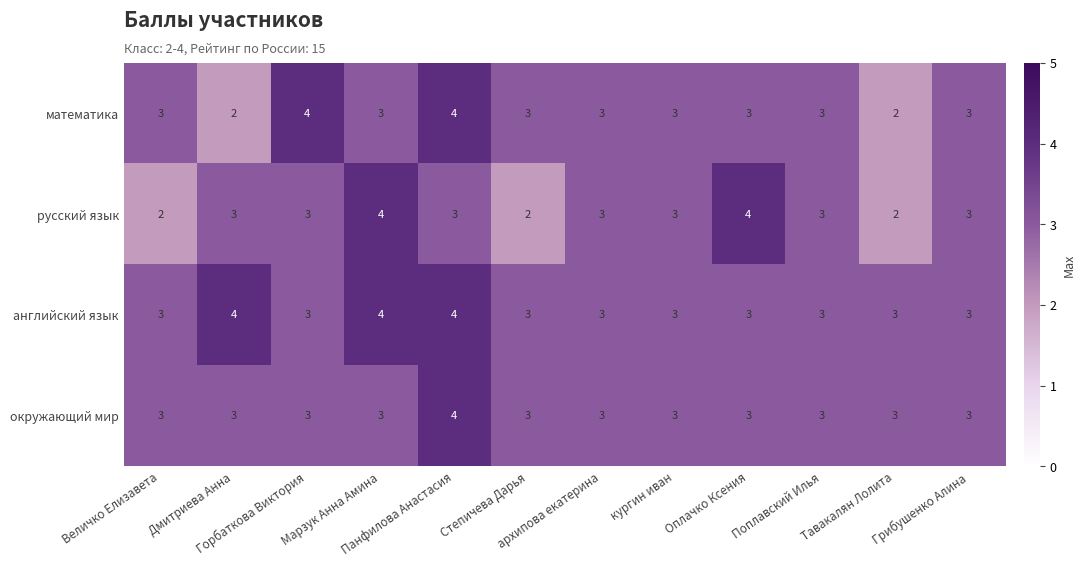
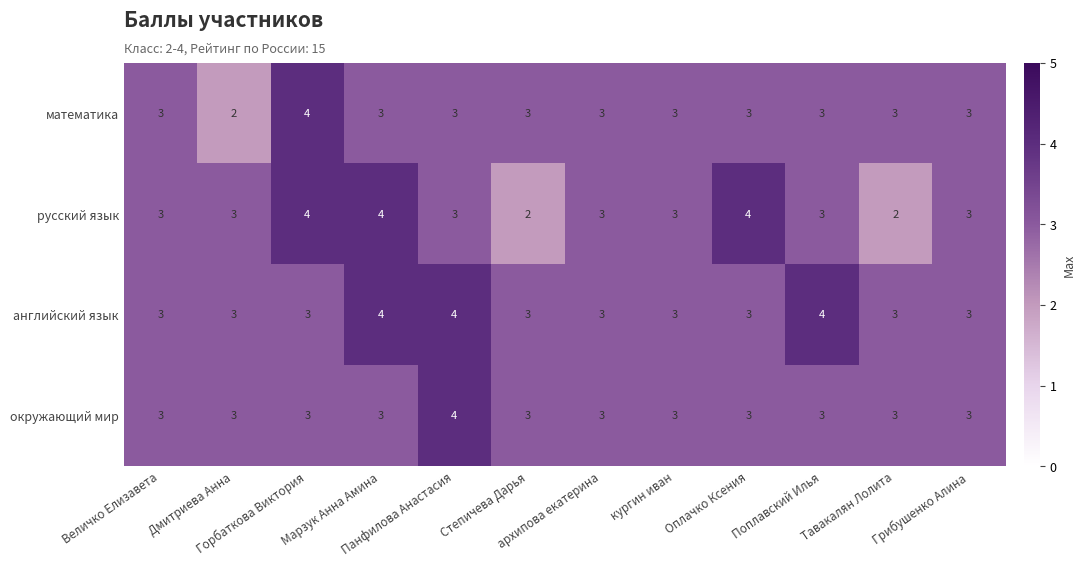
математика, Панфилова Анастасия: 4 -> 3
математика, Тавакалян Лолита: 2 -> 3
русский язык, Величко Елизавета: 2 -> 3
русский язык, Горбаткова Виктория: 3 -> 4
английский язык, Дмитриева Анна: 4 -> 3
английский язык, Поплавский Илья: 3 -> 4
